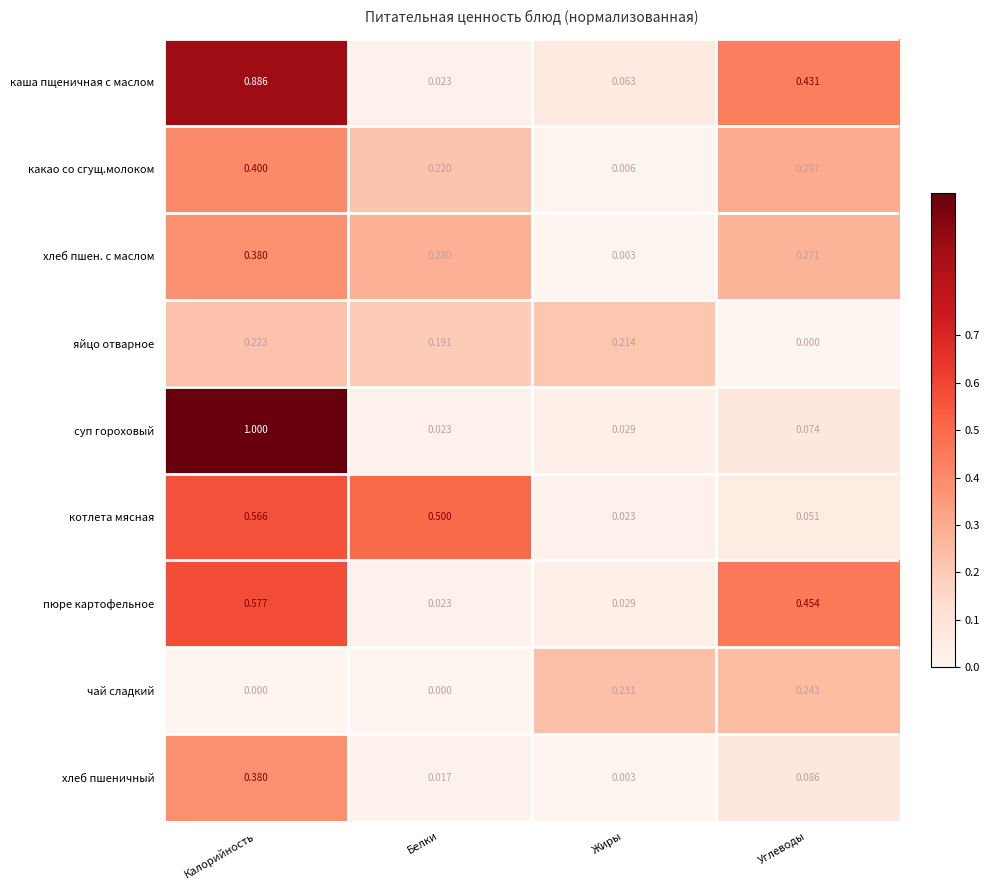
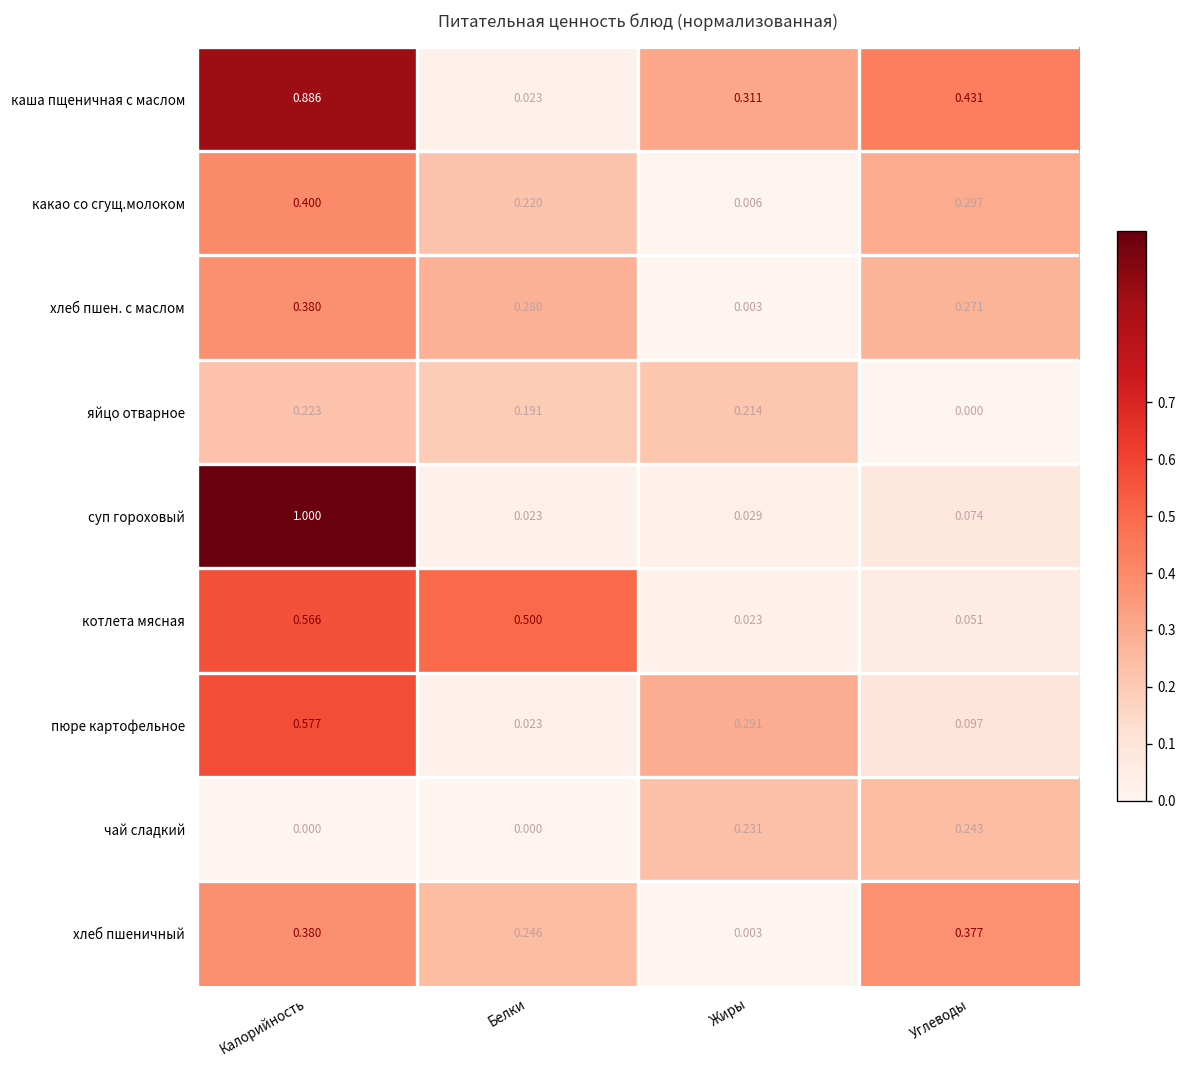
каша пщеничная с маслом, Жиры: 0.063 -> 0.311
пюре картофельное, Жиры: 0.029 -> 0.291
пюре картофельное, Углеводы: 0.454 -> 0.097
хлеб пшеничный, Белки: 0.017 -> 0.246
хлеб пшеничный, Углеводы: 0.086 -> 0.377
